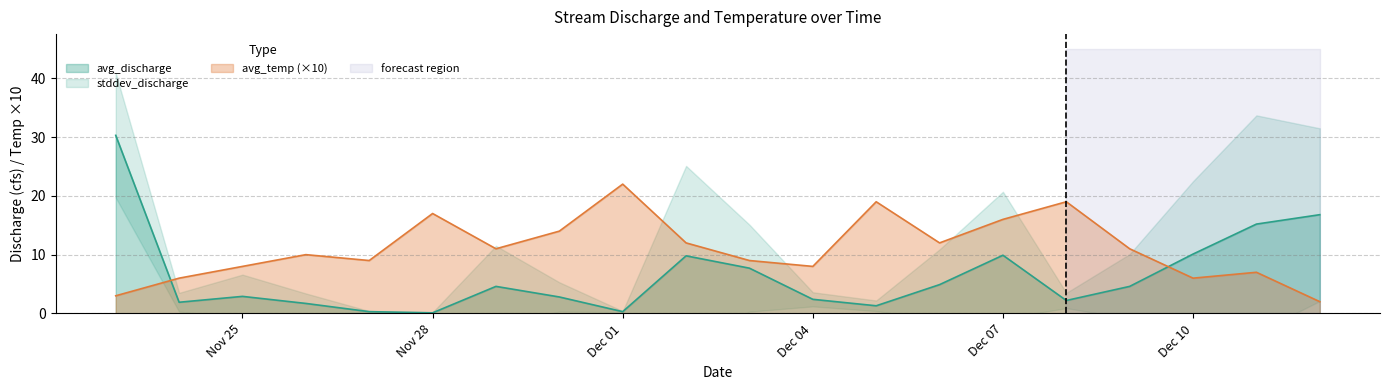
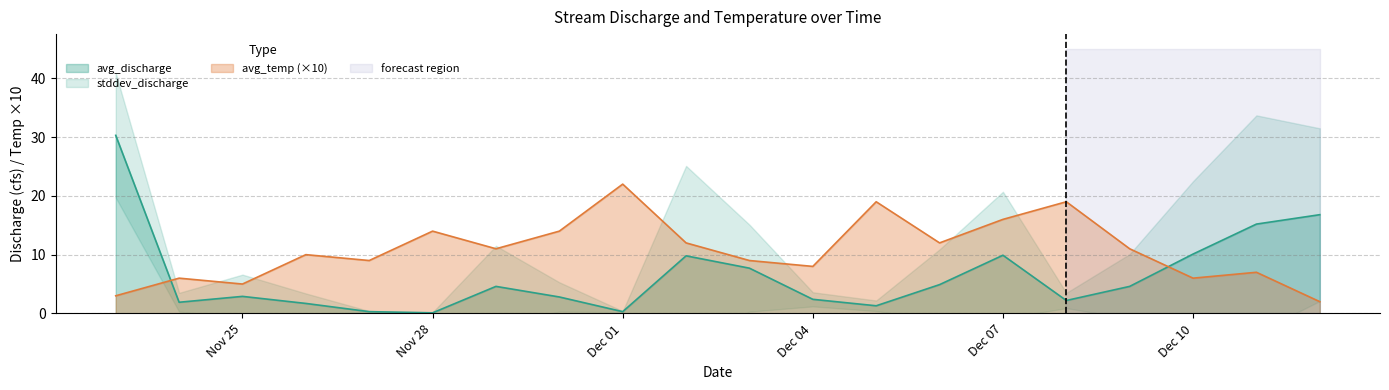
avg_temp (×10), Nov 25: 8 -> 5
avg_temp (×10), Nov 28: 17 -> 14
